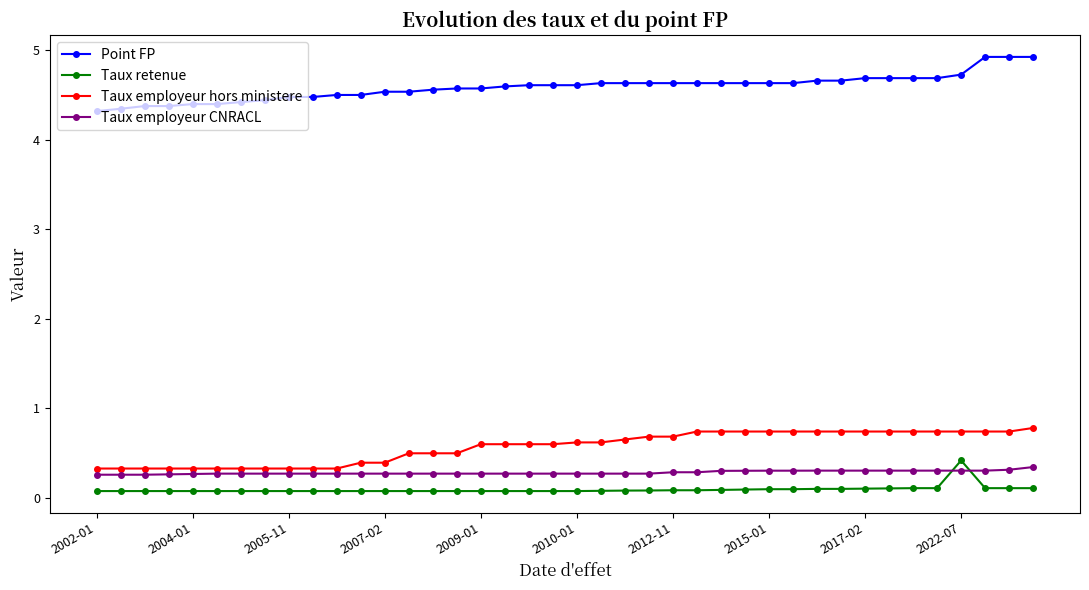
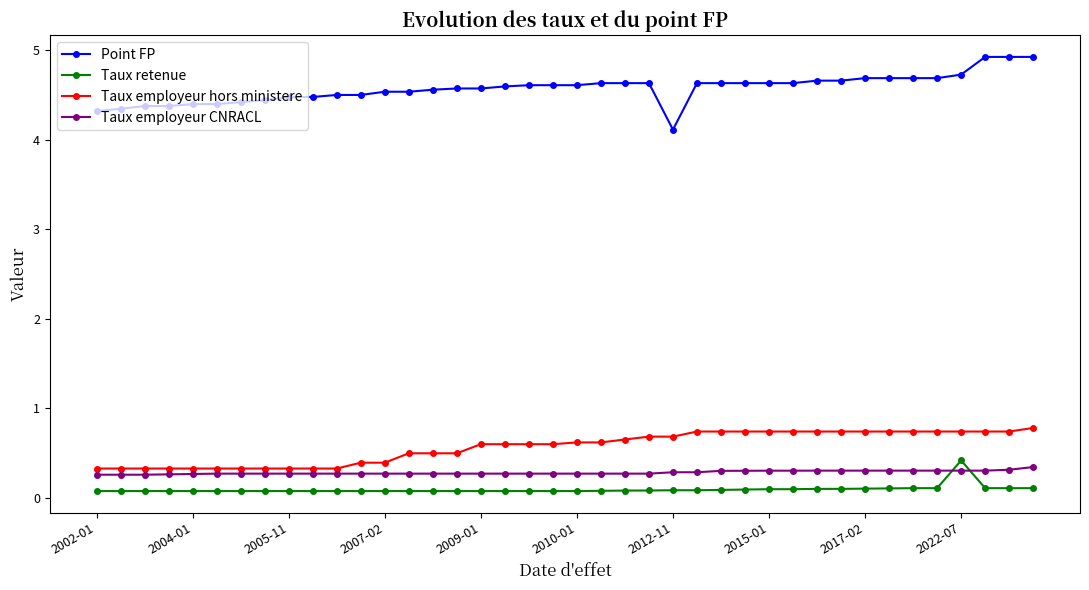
Point FP, 2012-11: 4.6 -> 4.1
